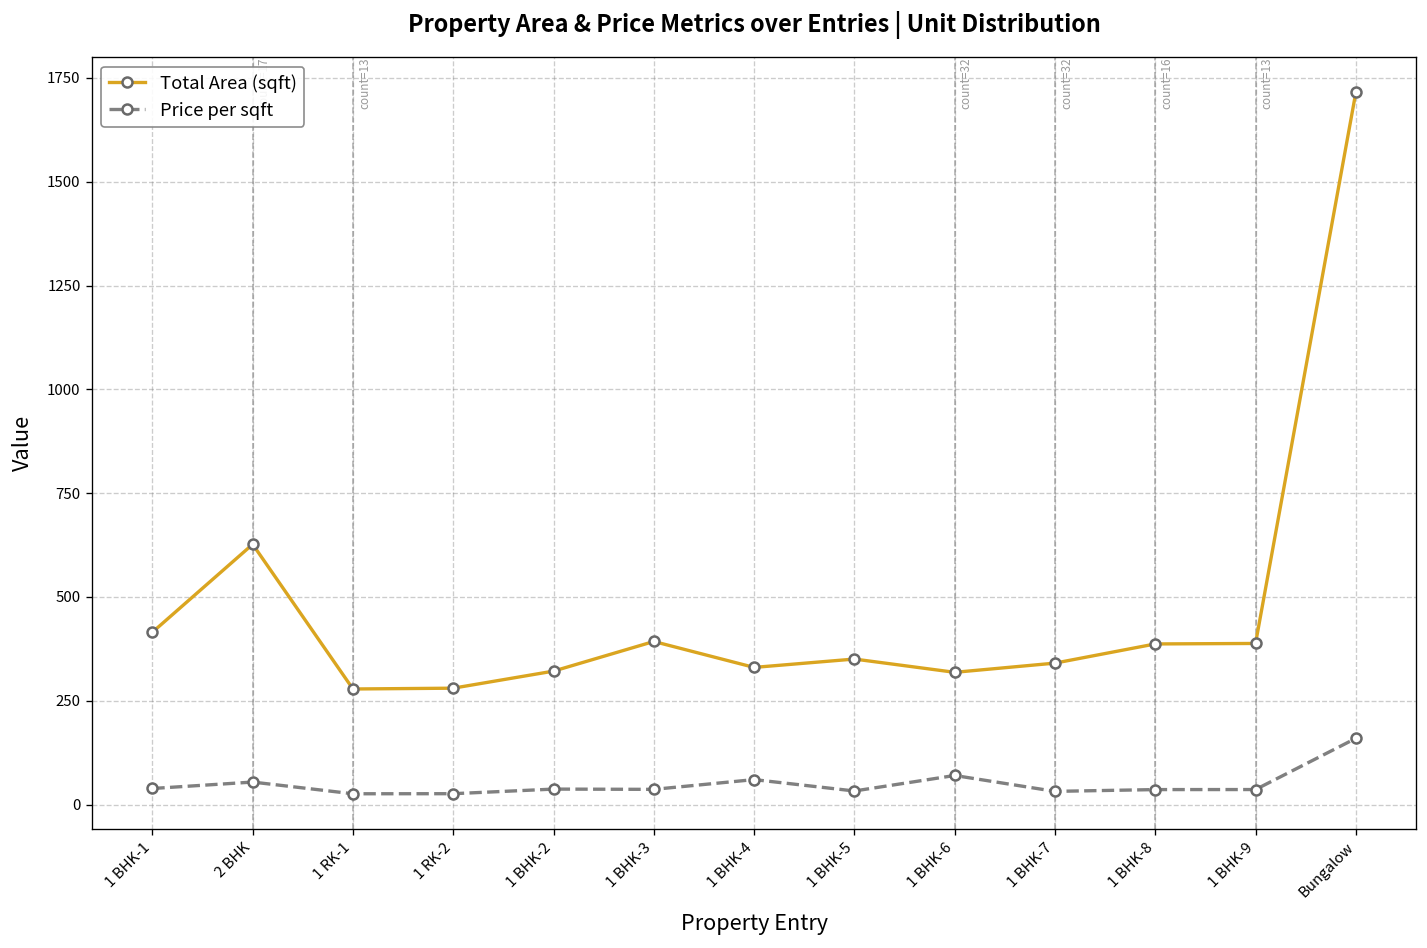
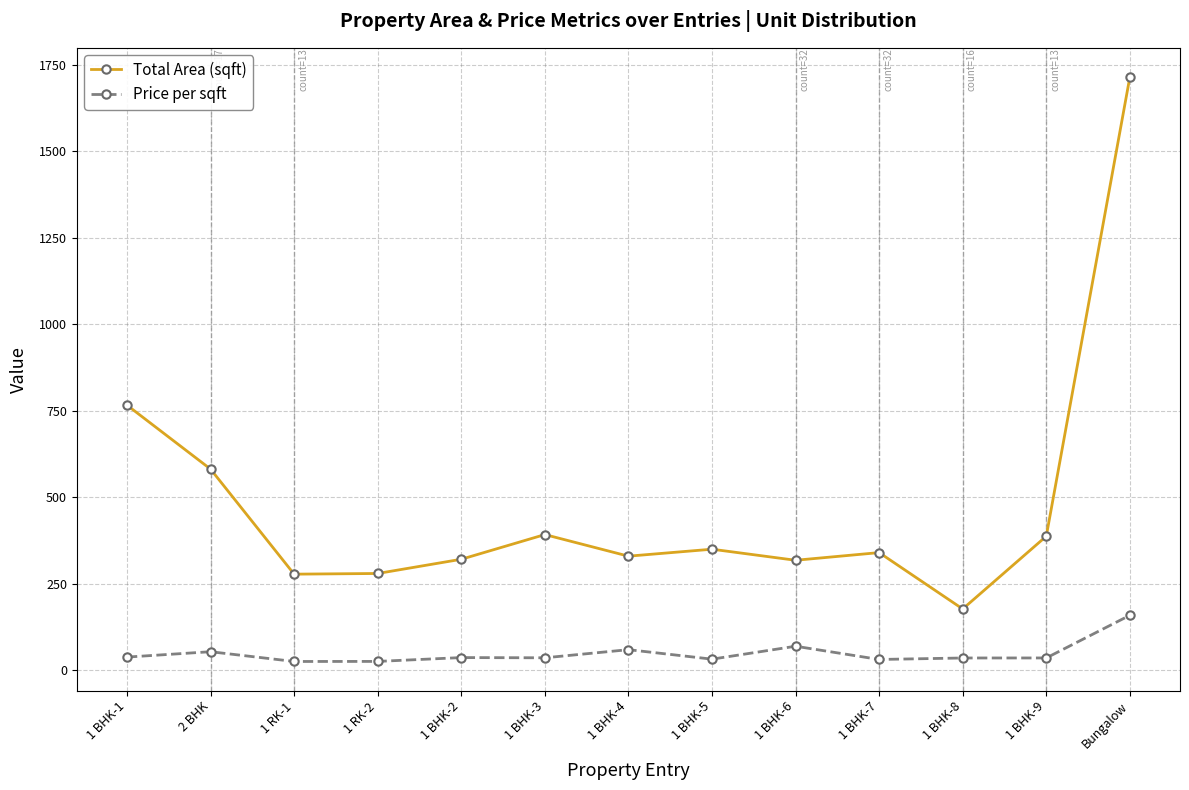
Total Area (sqft), 1 BHK-1: 410 -> 770
Total Area (sqft), 2 BHK: 630 -> 580
Total Area (sqft), 1 BHK-8: 390 -> 180
